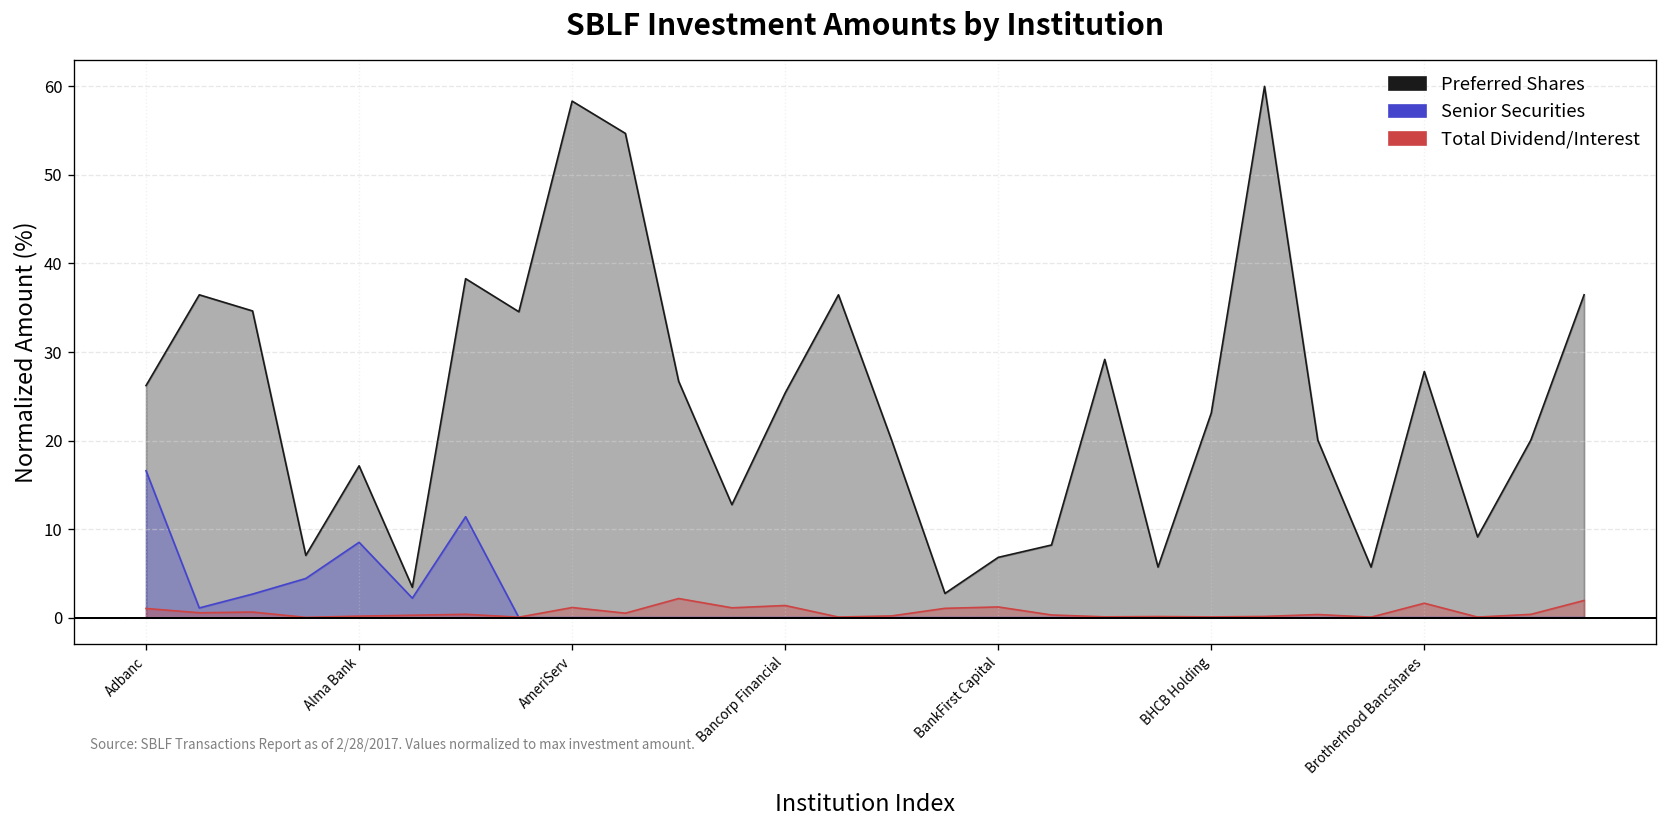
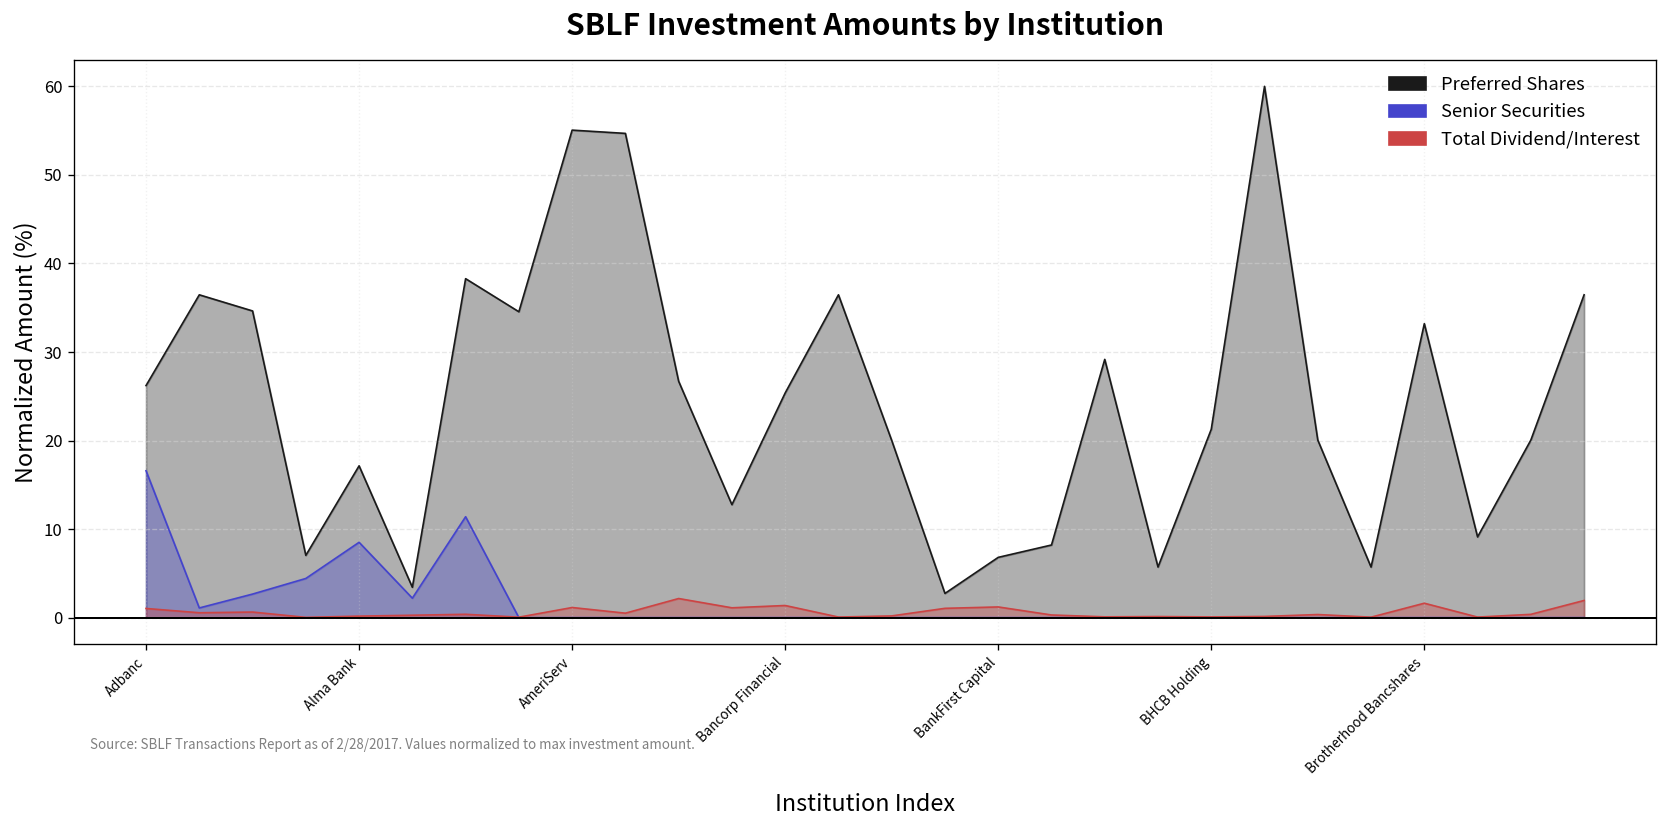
Preferred Shares, AmeriServ: 58 -> 55
Preferred Shares, BHCB Holding: 23 -> 21
Preferred Shares, Brotherhood Bancshares: 28 -> 33
